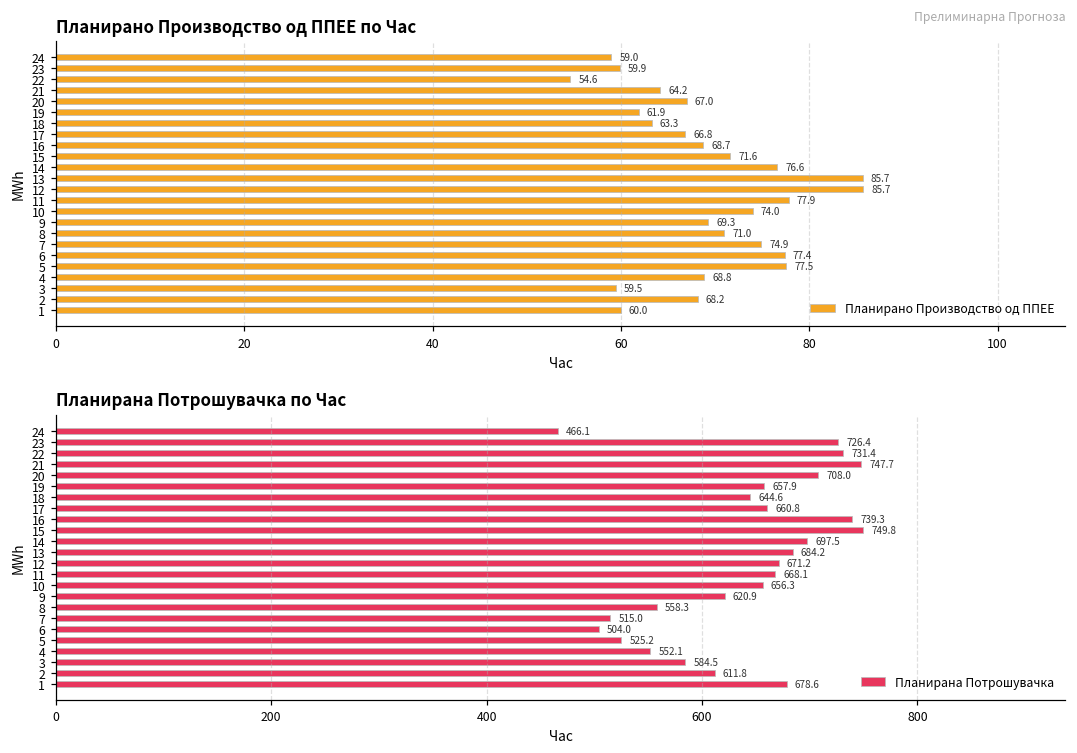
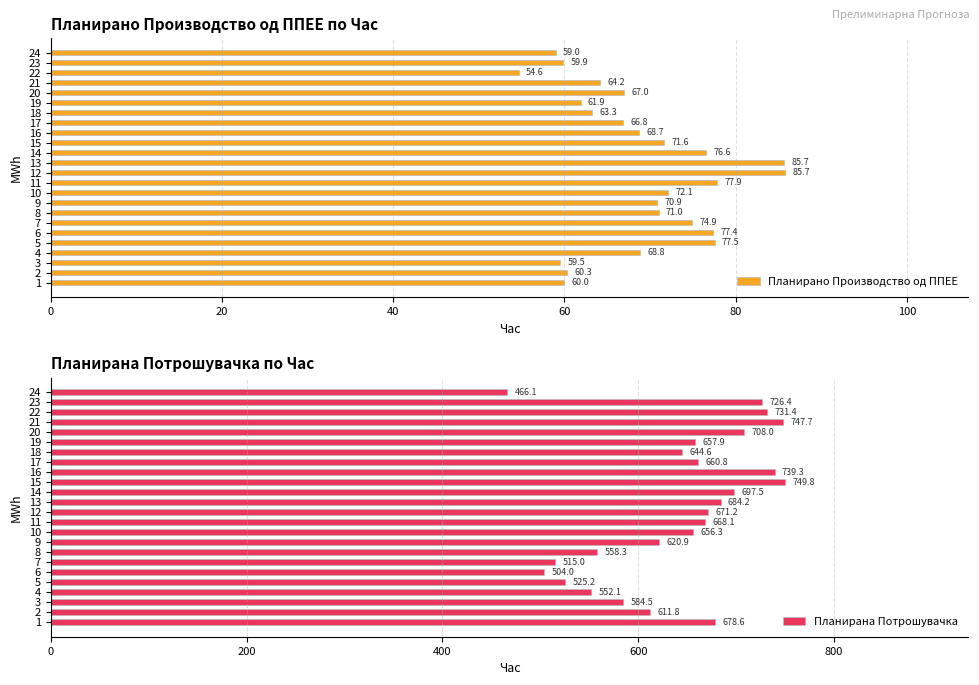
Планирано Производство од ППЕЕ по Час, 10: 74.0 -> 72.1
Планирано Производство од ППЕЕ по Час, 9: 69.3 -> 70.9
Планирано Производство од ППЕЕ по Час, 2: 68.2 -> 60.3
